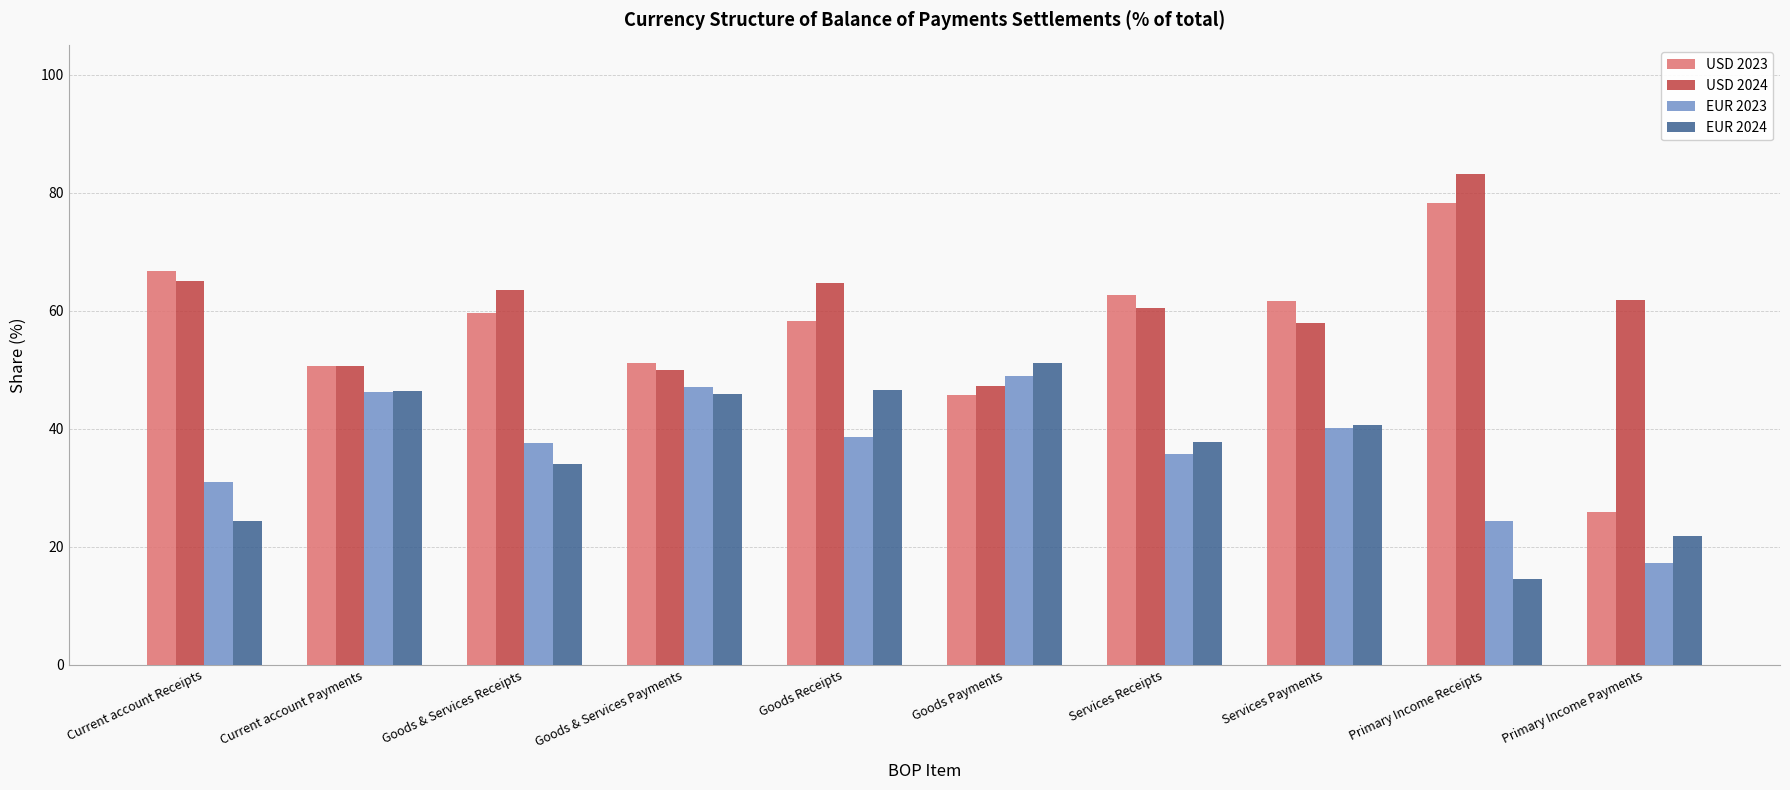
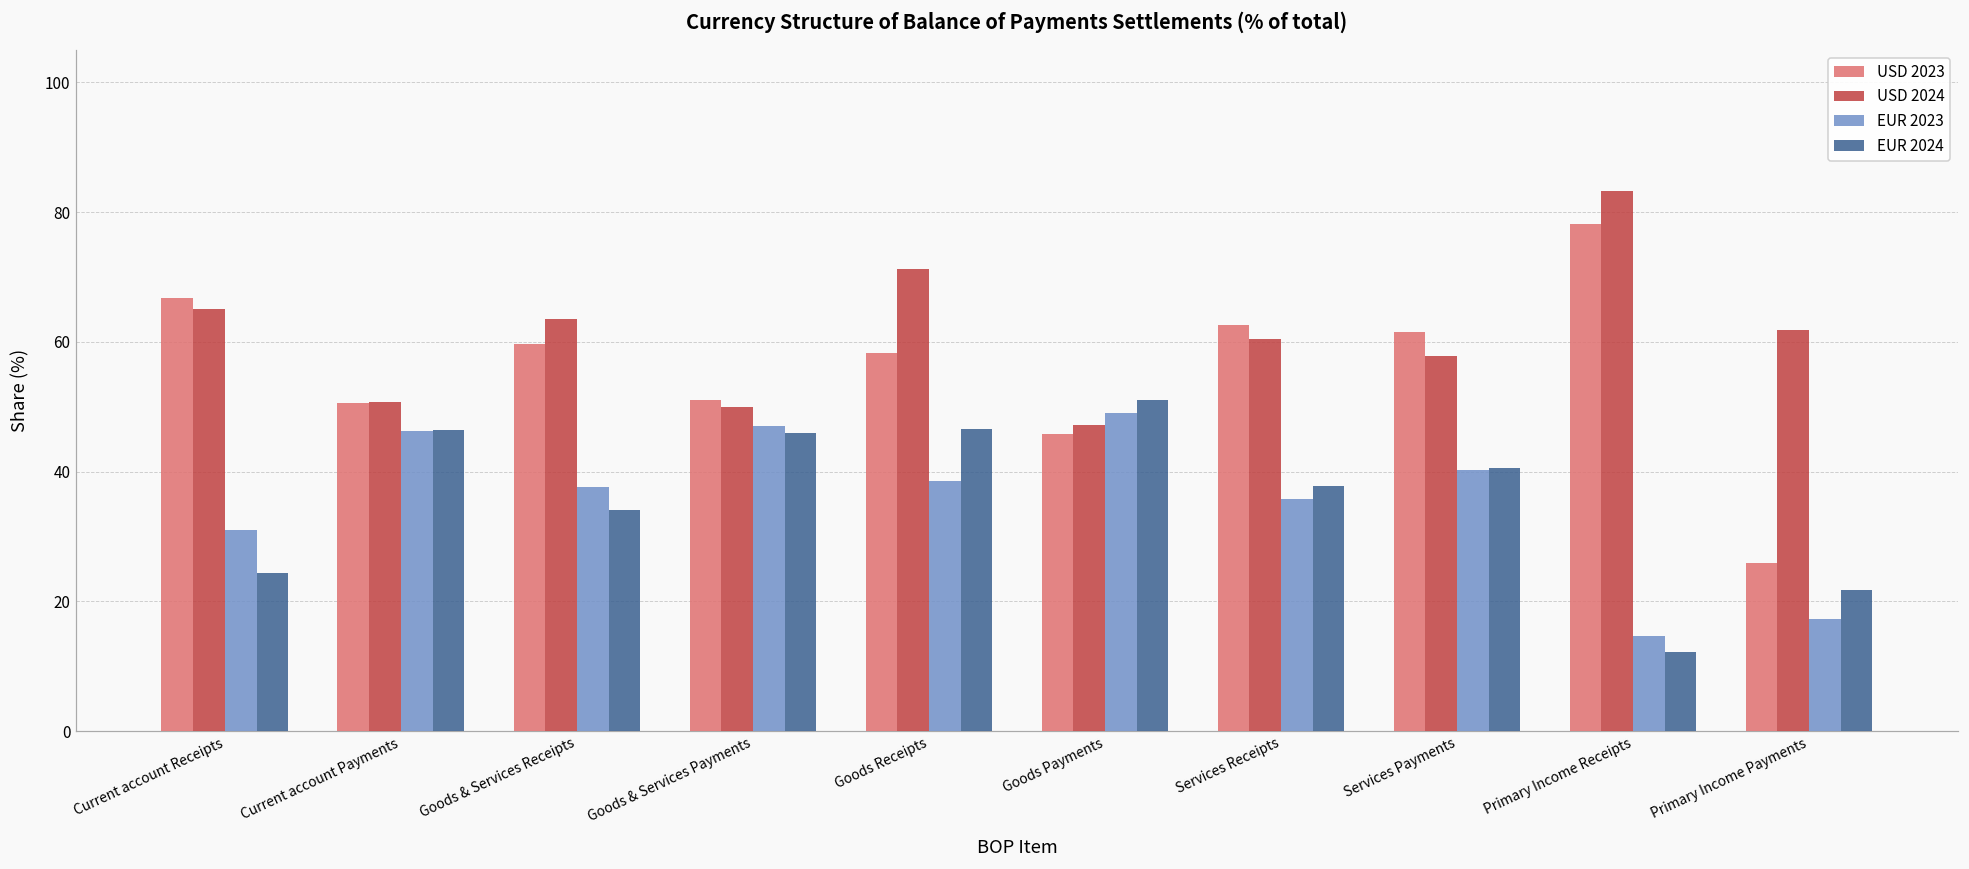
USD 2024, Goods Receipts: 65 -> 71
EUR 2023, Primary Income Receipts: 24 -> 15
EUR 2024, Primary Income Receipts: 15 -> 12
